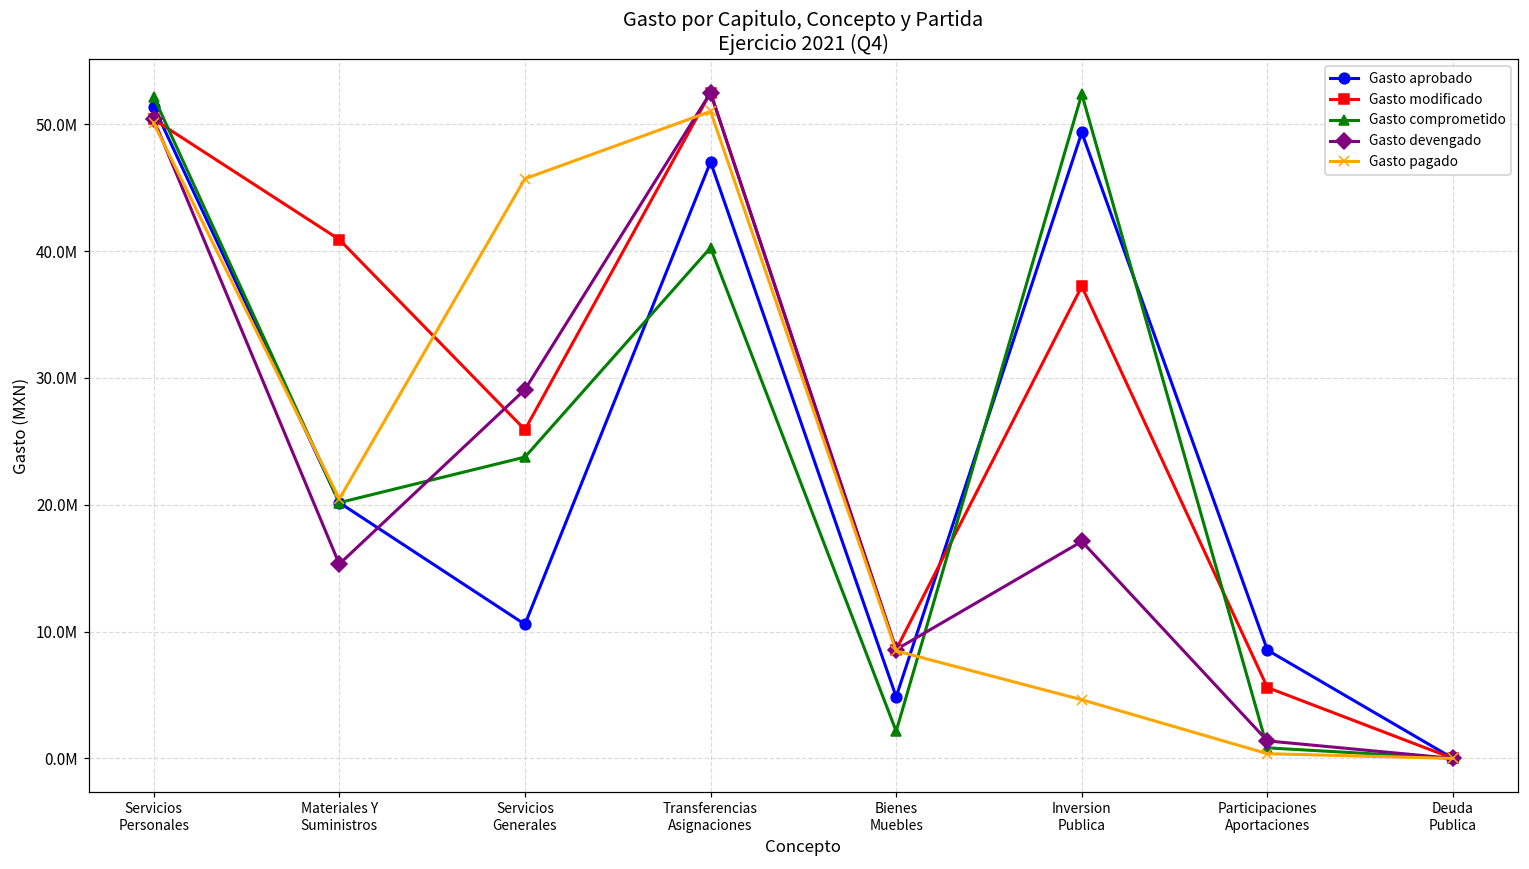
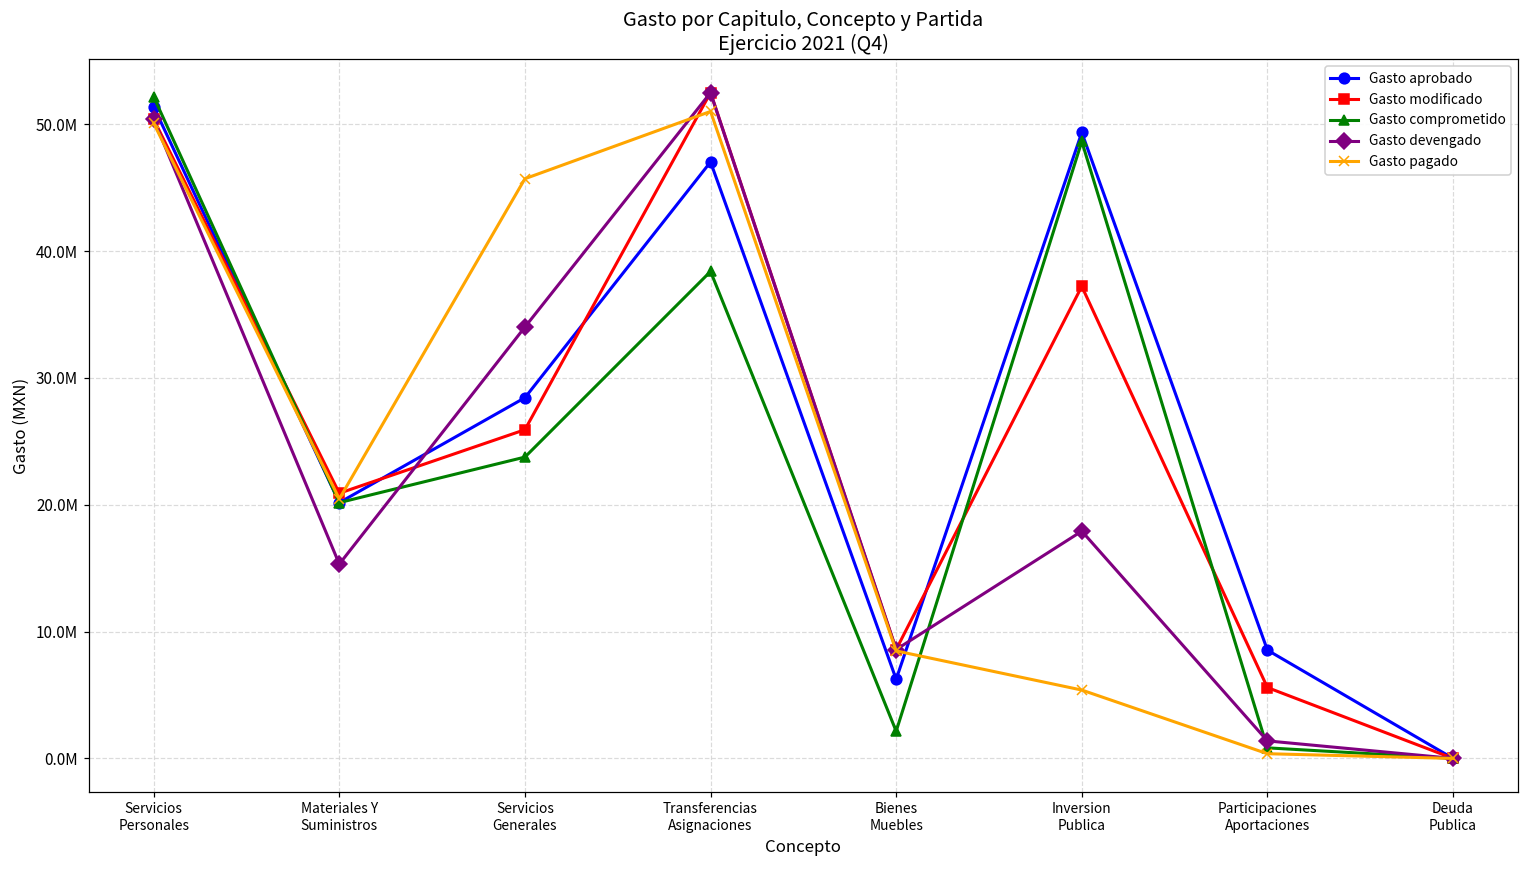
Gasto modificado, Materiales Y Suministros: 40900000 -> 20900000
Gasto aprobado, Servicios Generales: 10600000 -> 28400000
Gasto devengado, Servicios Generales: 29100000 -> 34000000
Gasto comprometido, Transferencias Asignaciones: 40300000 -> 38400000
Gasto aprobado, Bienes Muebles: 4900000 -> 6200000
Gasto comprometido, Inversion Publica: 52400000 -> 48600000
Gasto devengado, Inversion Publica: 17100000 -> 17900000
Gasto pagado, Inversion Publica: 4600000 -> 5400000
